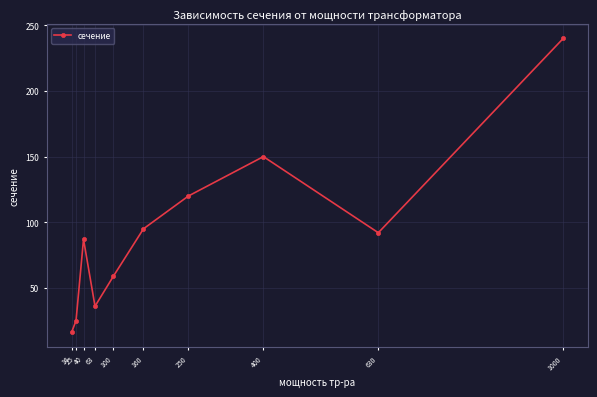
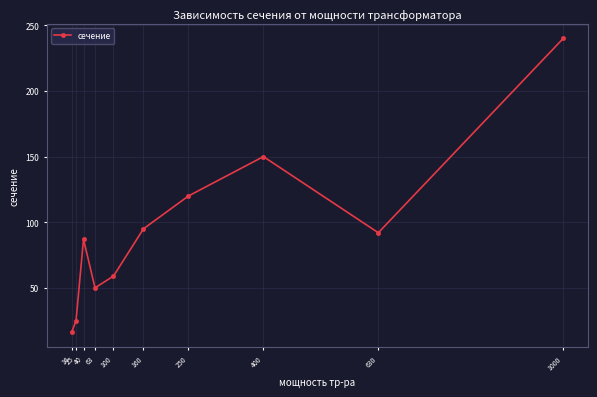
63: 36 -> 50
